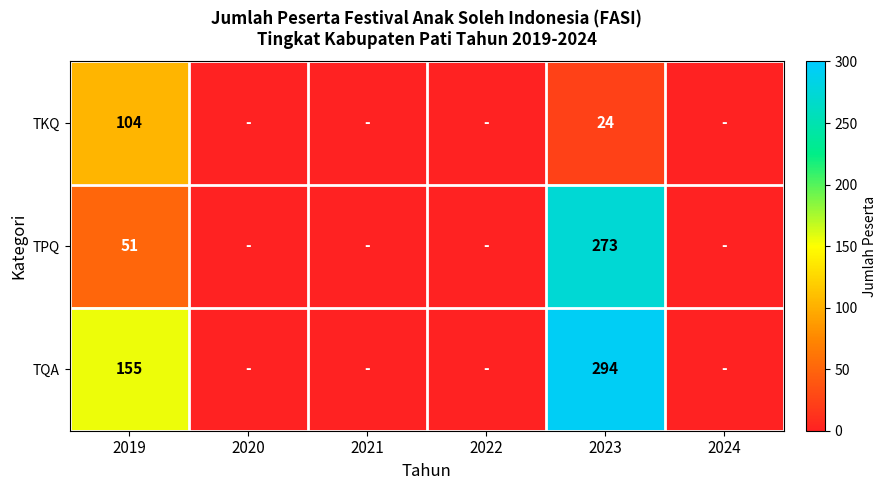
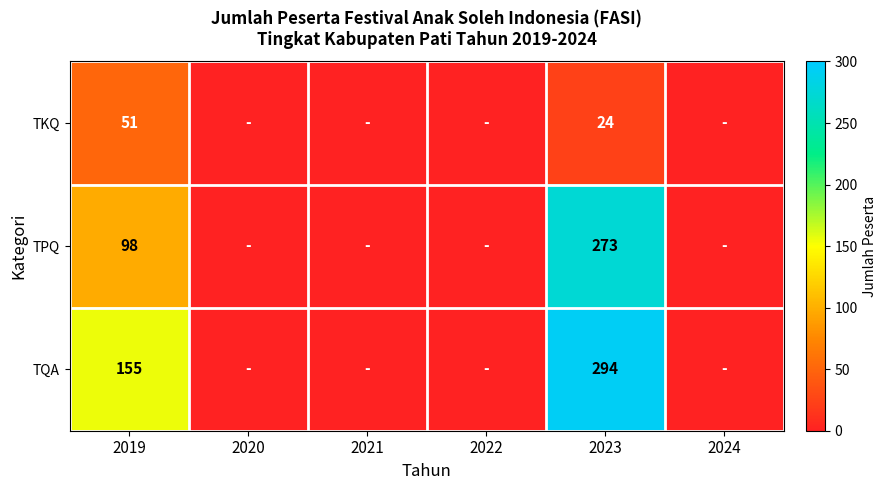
TKQ, 2019: 104 -> 51
TPQ, 2019: 51 -> 98
